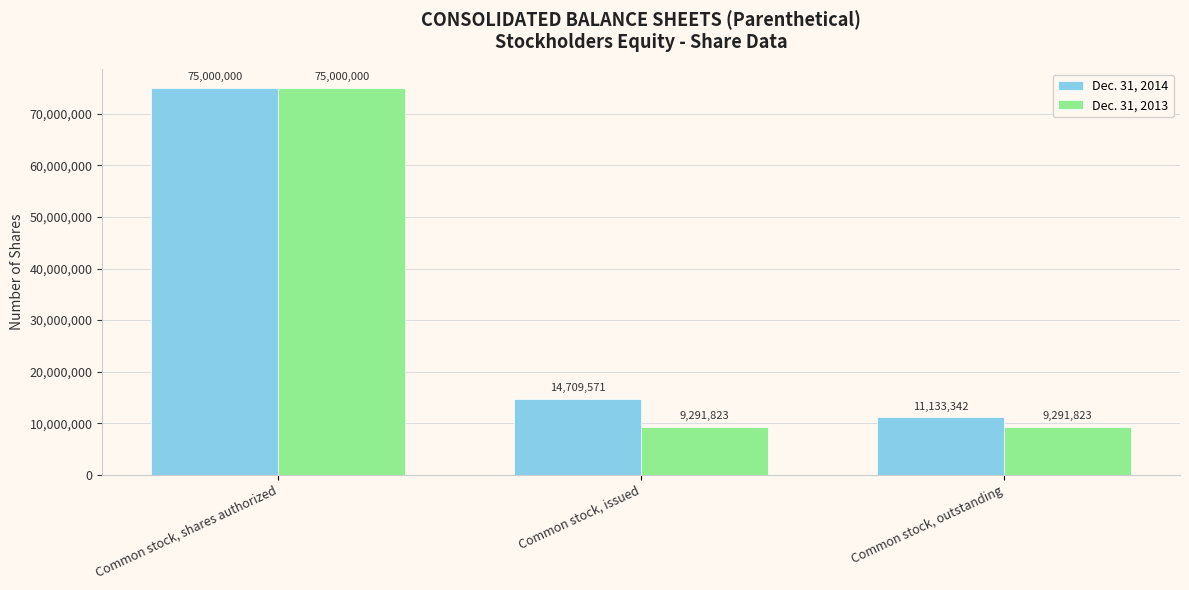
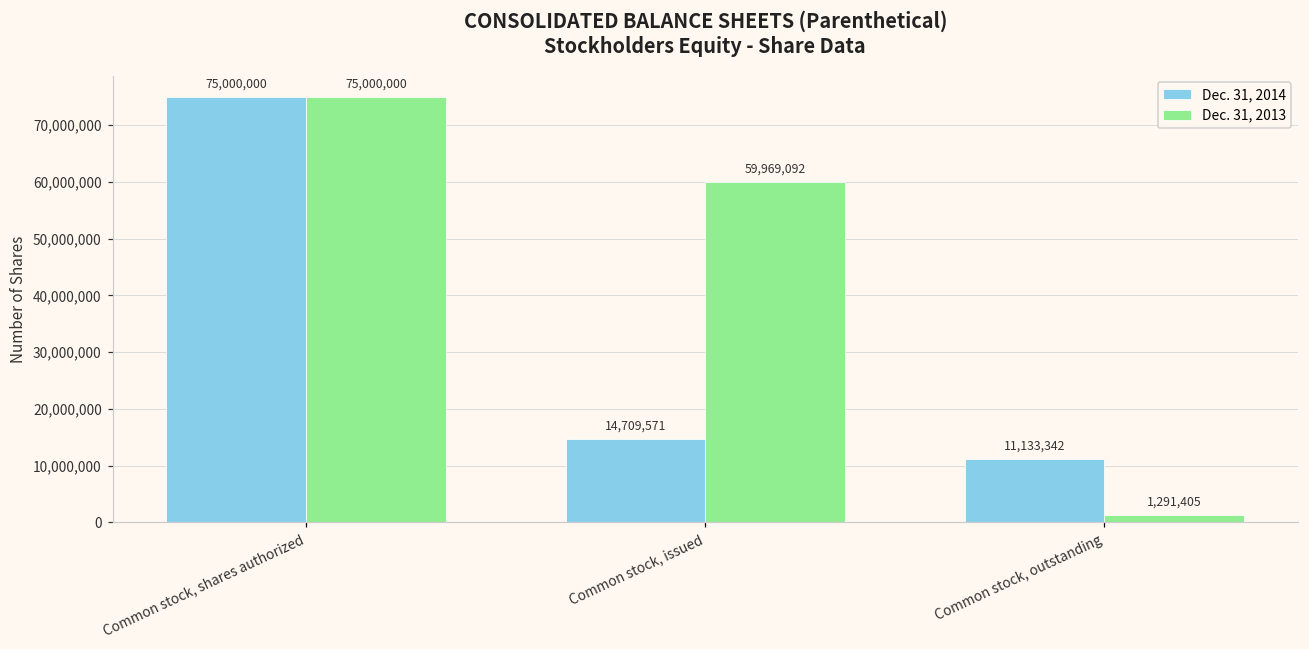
Dec. 31, 2013, Common stock, issued: 9,291,823 -> 59,969,092
Dec. 31, 2013, Common stock, outstanding: 9,291,823 -> 1,291,405
